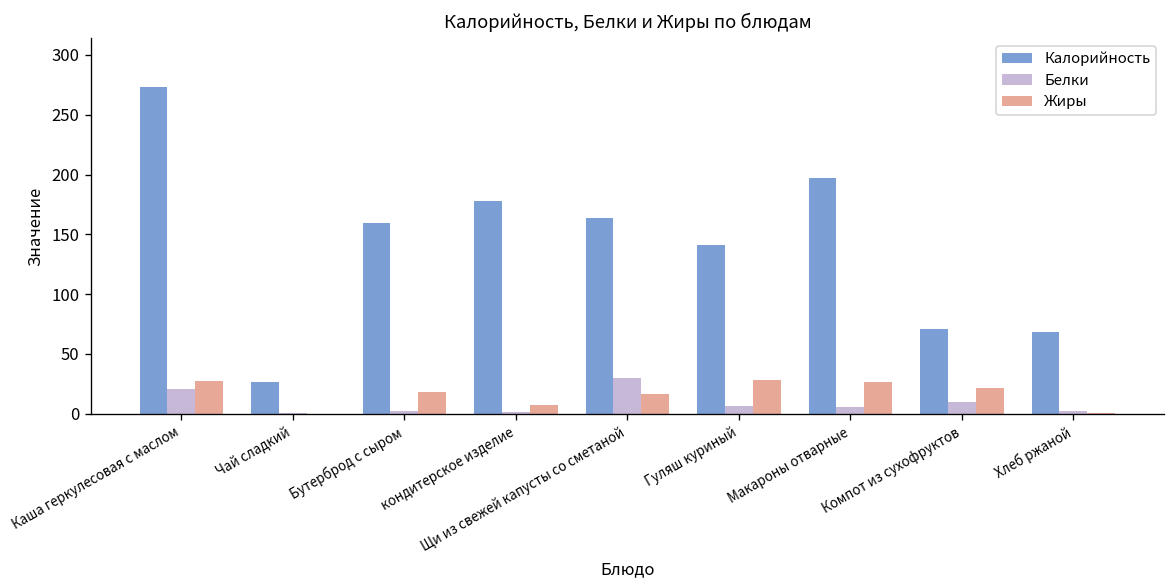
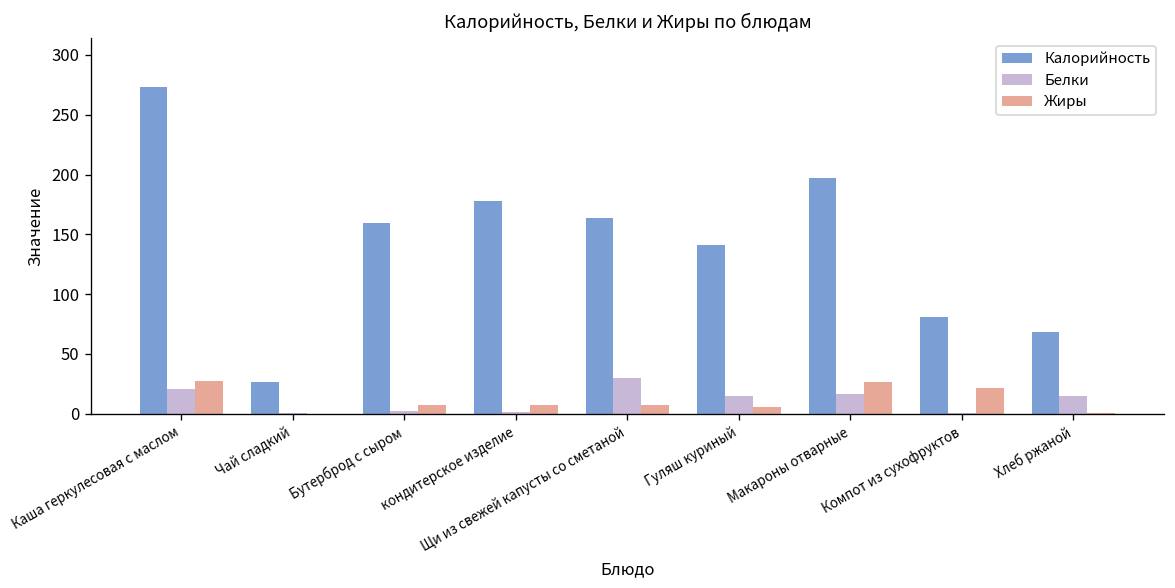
Жиры, Бутерброд с сыром: 20 -> 10
Жиры, Щи из свежей капусты со сметаной: 20 -> 10
Белки, Гуляш куриный: 10 -> 20
Жиры, Гуляш куриный: 30 -> 10
Белки, Макароны отварные: 10 -> 20
Калорийность, Компот из сухофруктов: 70 -> 80
Белки, Компот из сухофруктов: 10 -> 0
Белки, Хлеб ржаной: 0 -> 10
